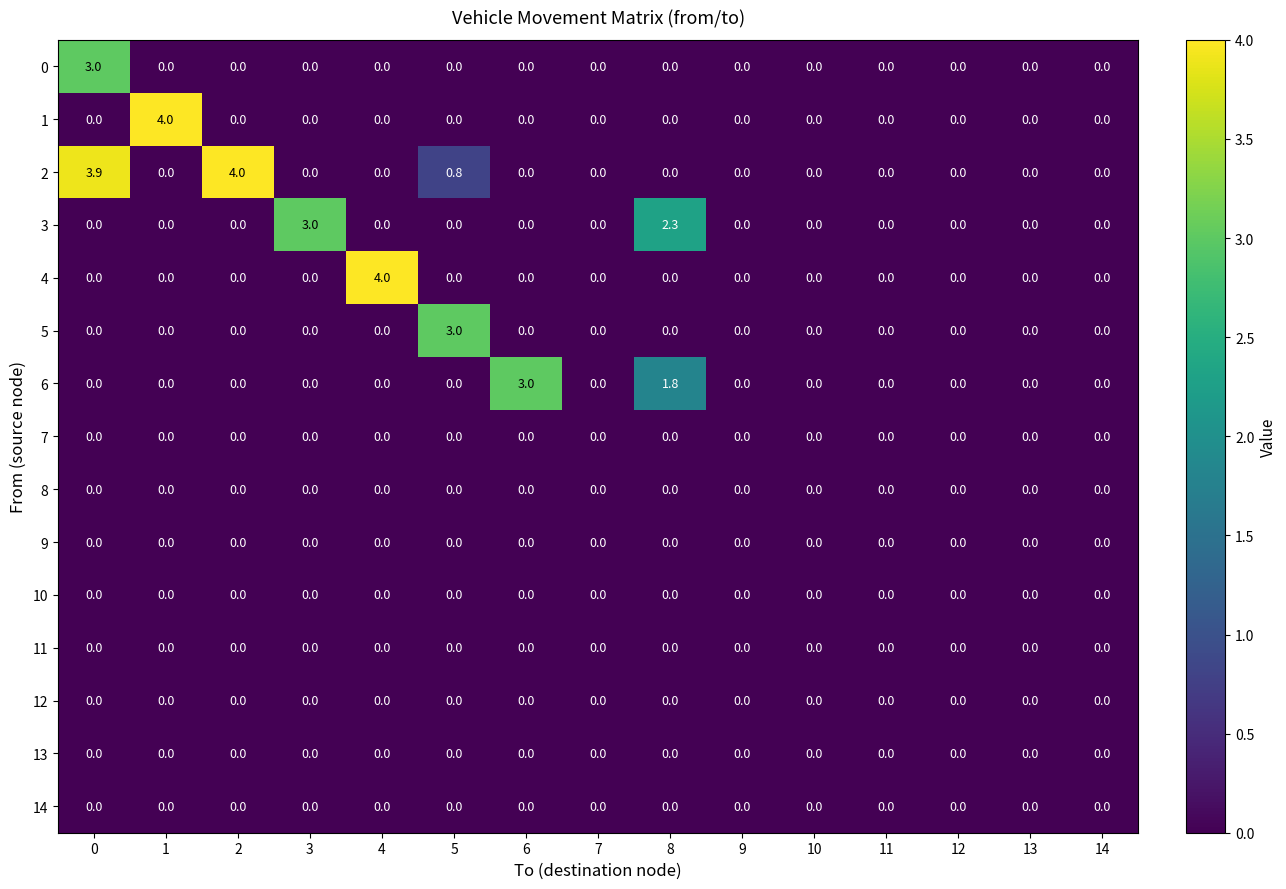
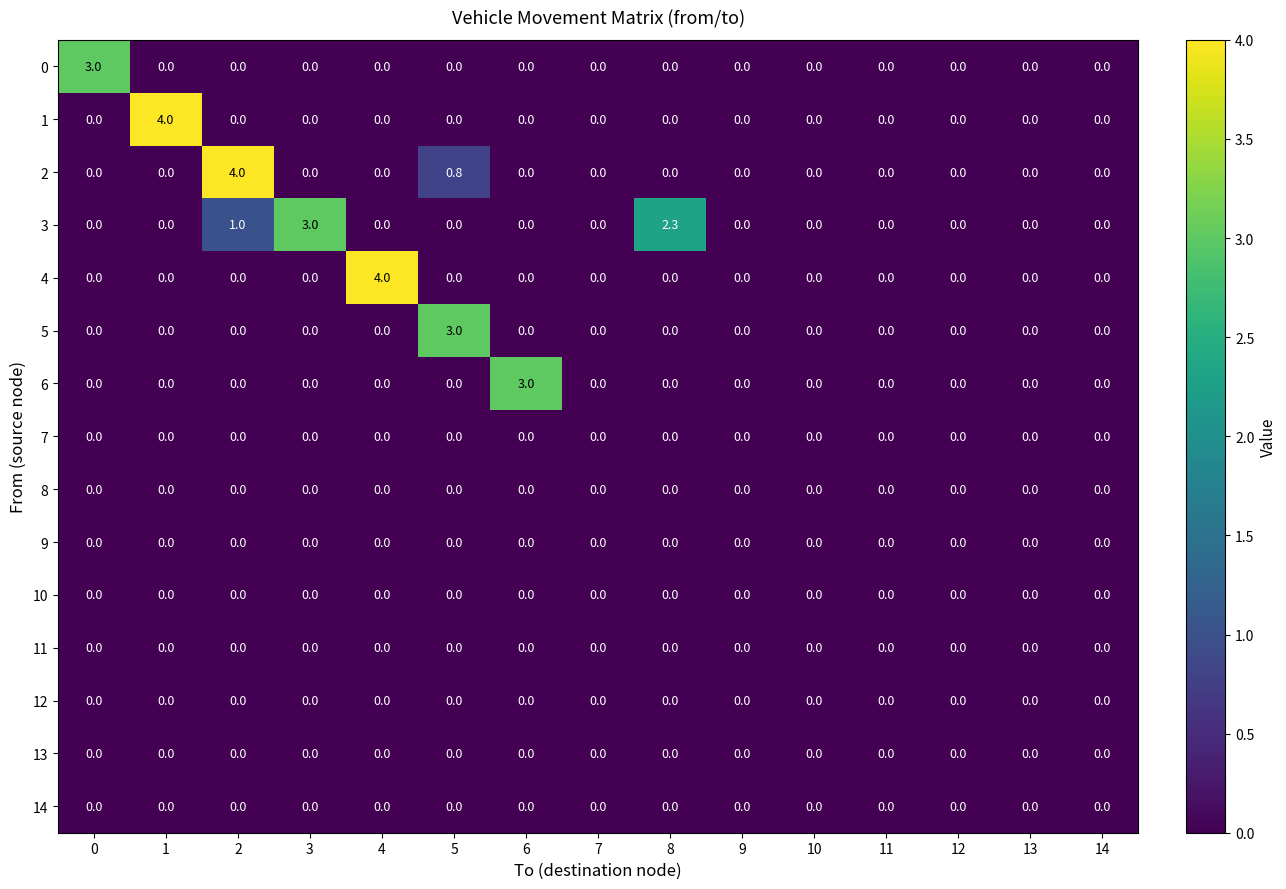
2, 0: 3.9 -> 0.0
3, 2: 0.0 -> 1.0
6, 8: 1.8 -> 0.0
